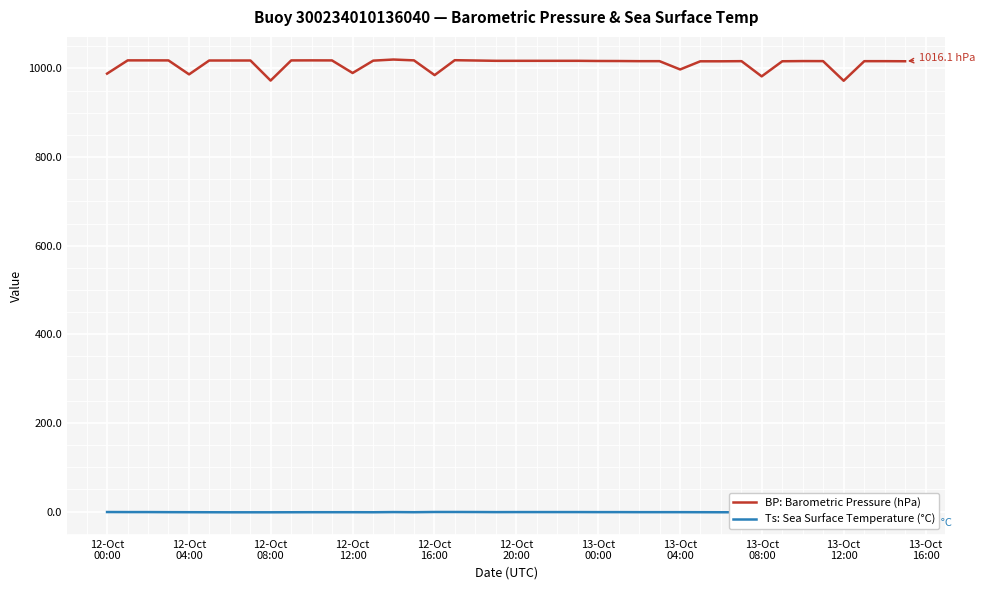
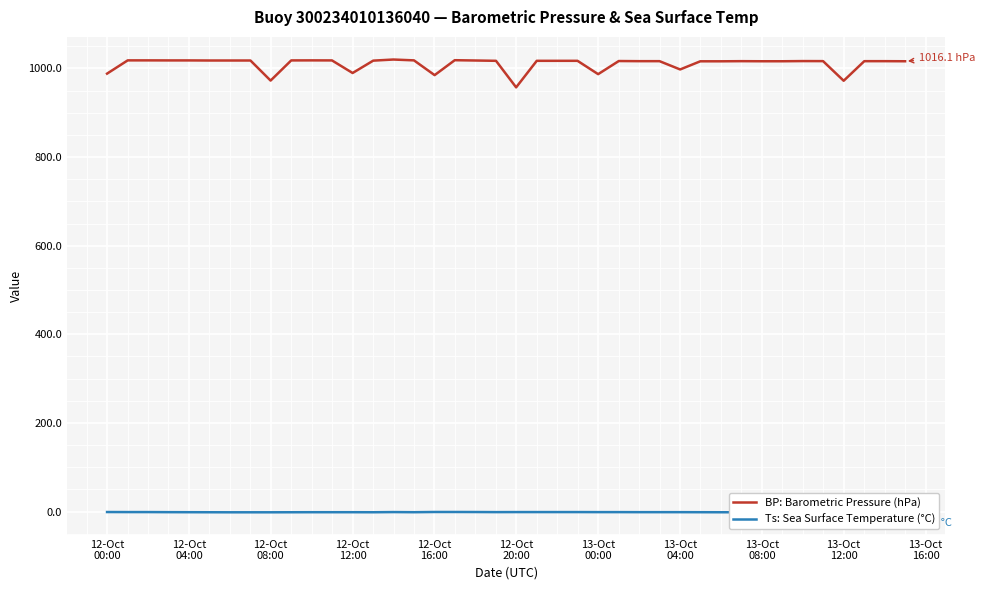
BP: Barometric Pressure (hPa), 12-Oct 04:00: 990 -> 1020
BP: Barometric Pressure (hPa), 12-Oct 20:00: 1020 -> 960
BP: Barometric Pressure (hPa), 13-Oct 00:00: 1020 -> 990
BP: Barometric Pressure (hPa), 13-Oct 08:00: 980 -> 1020
